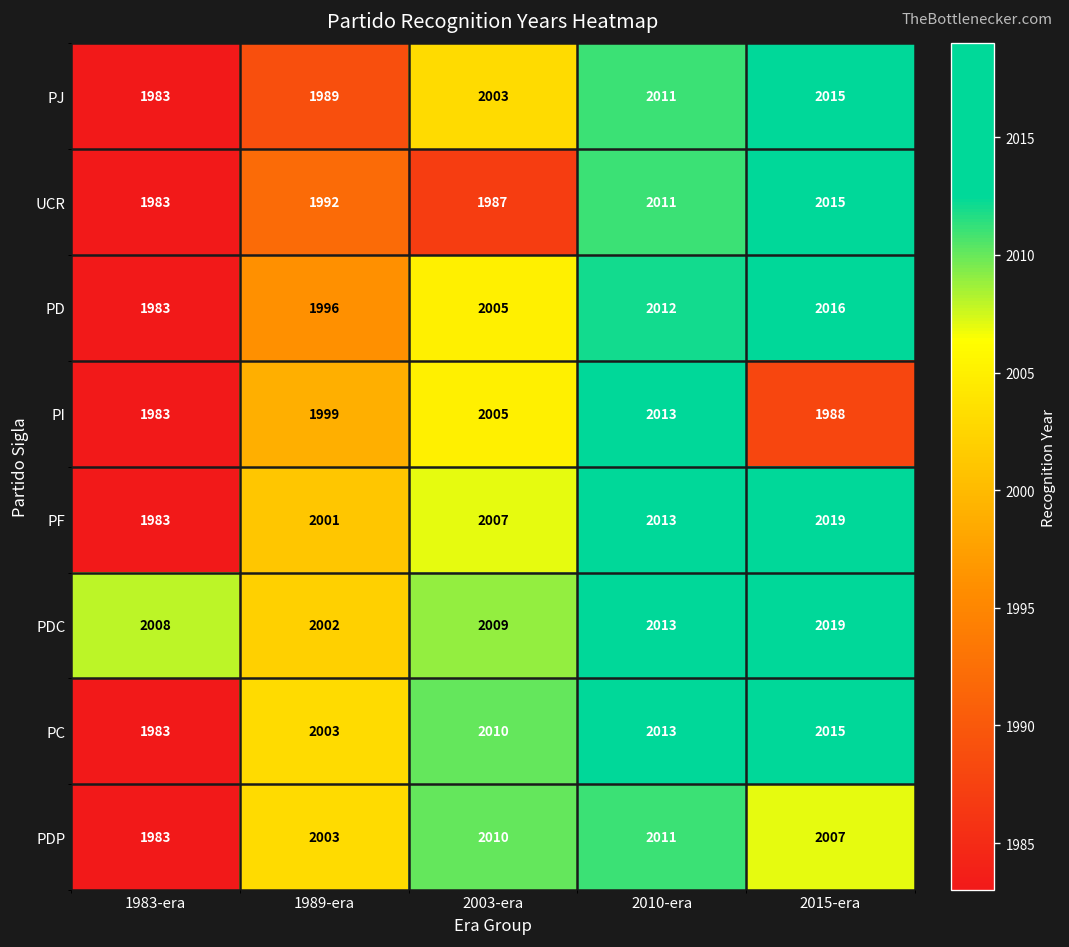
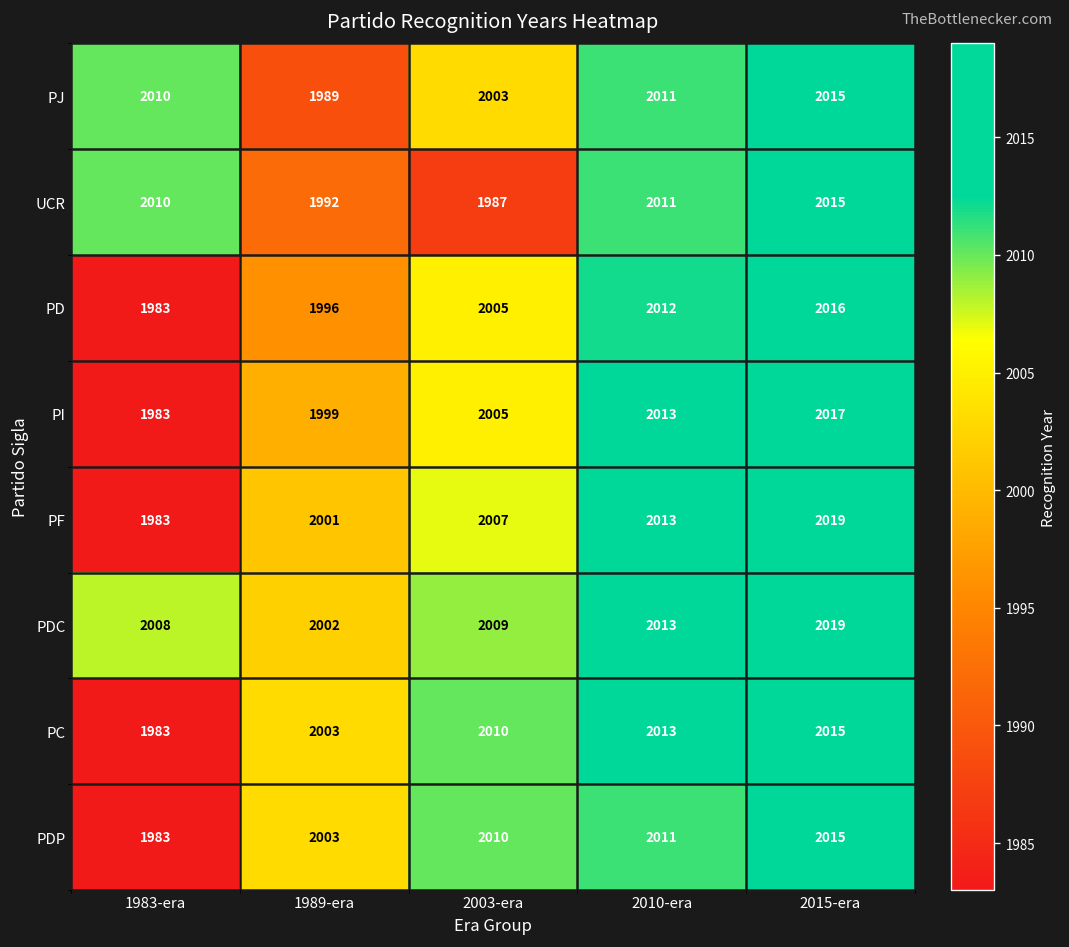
PJ, 1983-era: 1983 -> 2010
UCR, 1983-era: 1983 -> 2010
PI, 2015-era: 1988 -> 2017
PDP, 2015-era: 2007 -> 2015
